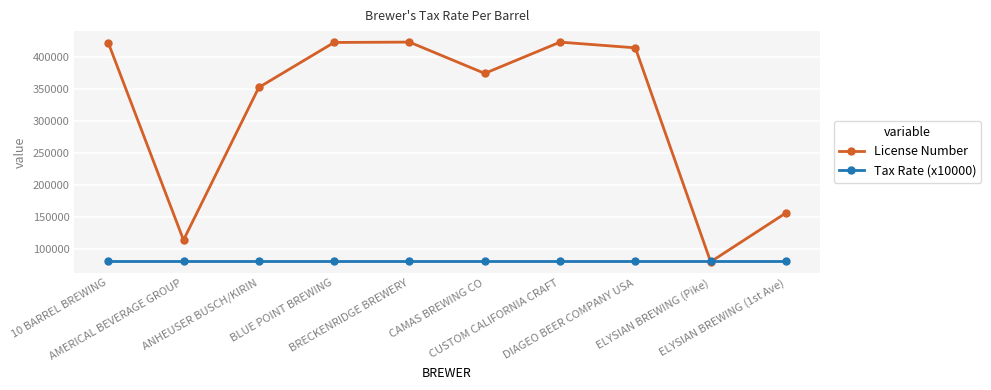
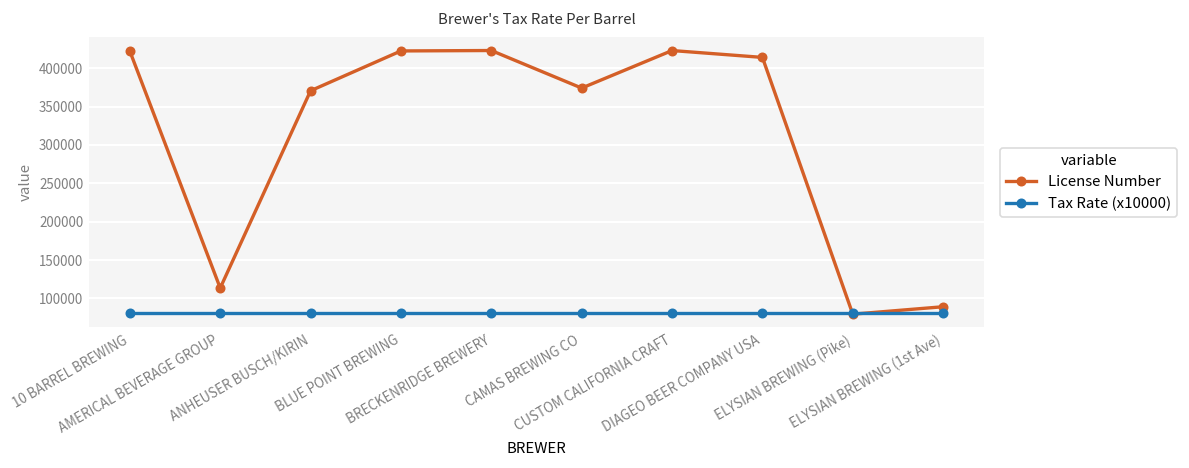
License Number, ANHEUSER BUSCH/KIRIN: 350000 -> 370000
License Number, ELYSIAN BREWING (1st Ave): 160000 -> 90000
